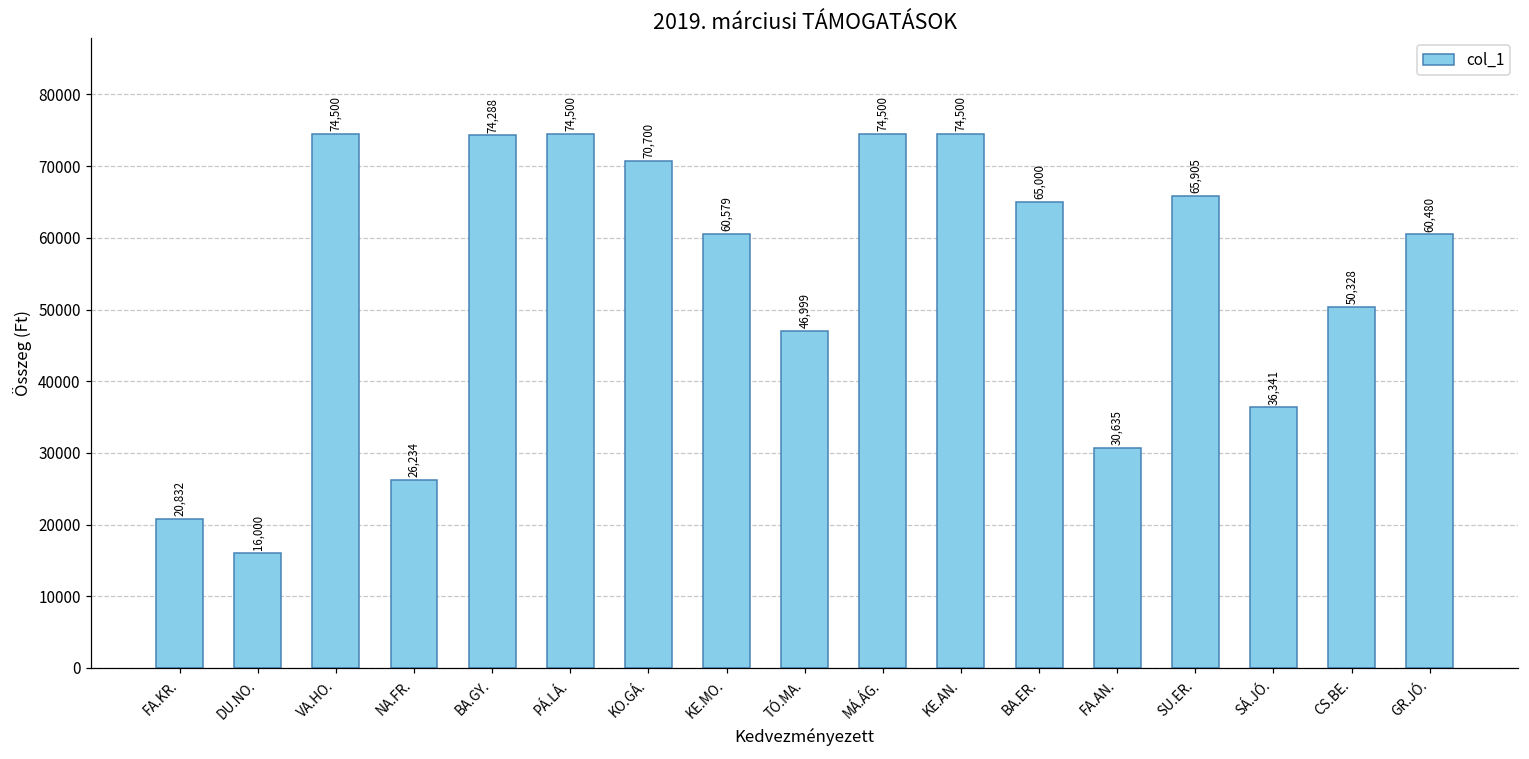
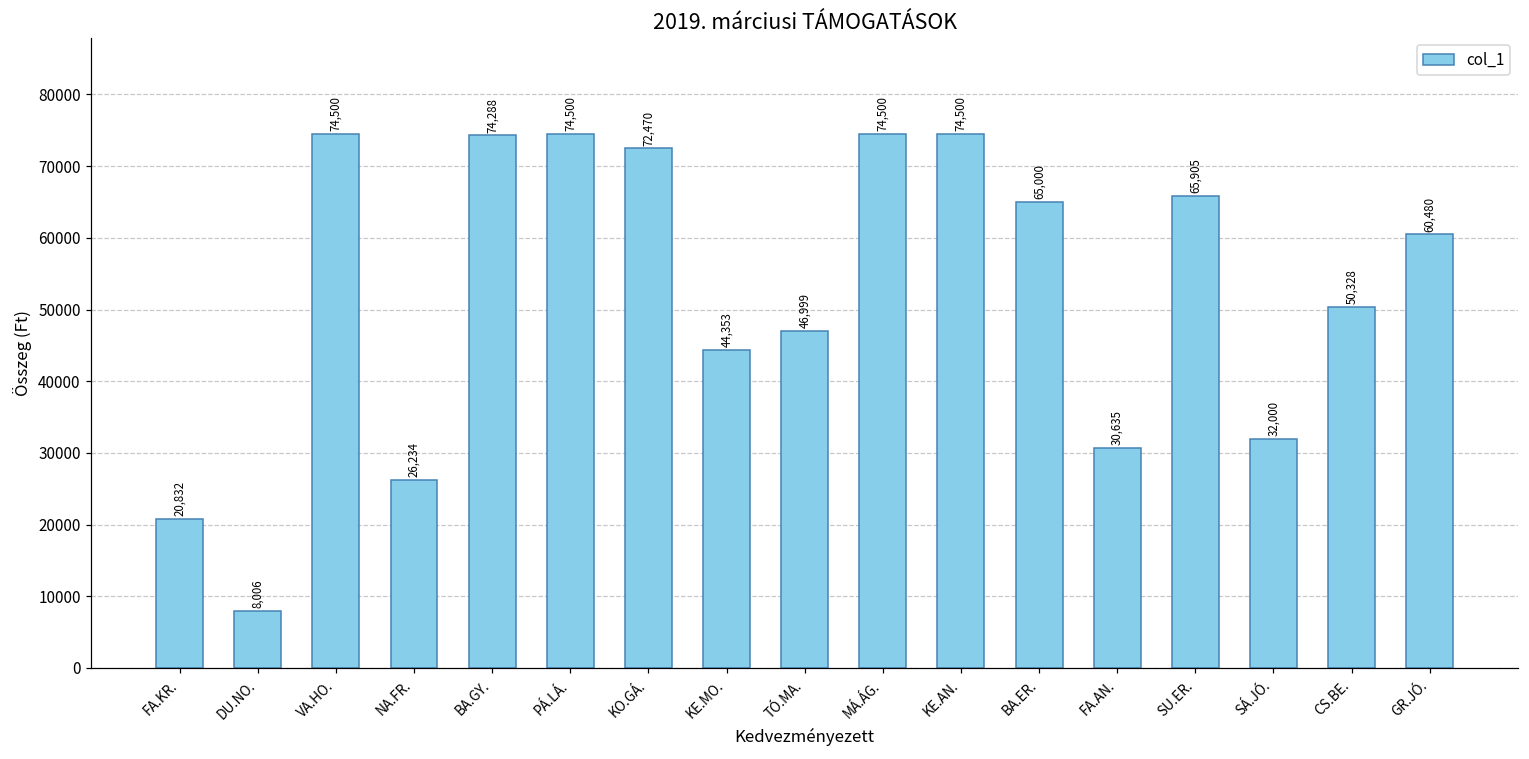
DU.NO.: 16,000 -> 8,006
KO.GÁ.: 70,700 -> 72,470
KE.MO.: 60,579 -> 44,353
SÁ.JÓ.: 36,341 -> 32,000
